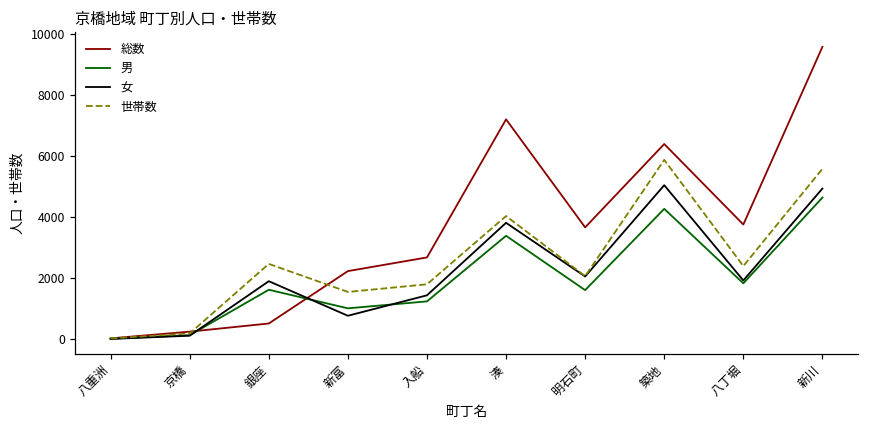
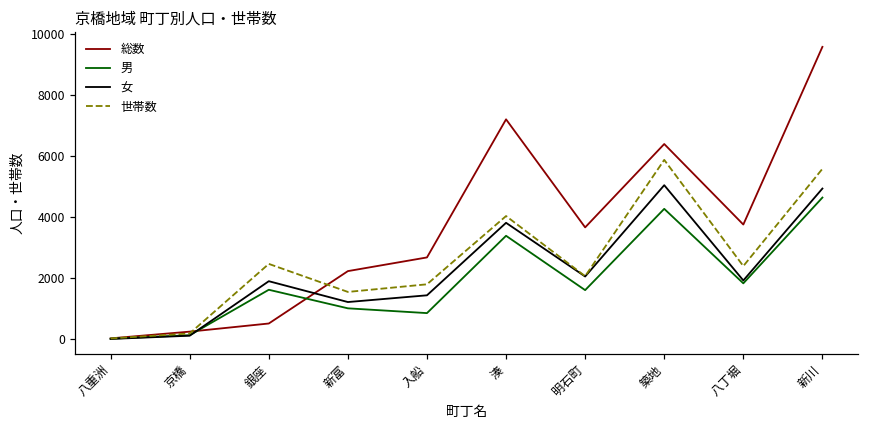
女, 新富: 800 -> 1200
男, 入船: 1200 -> 900
